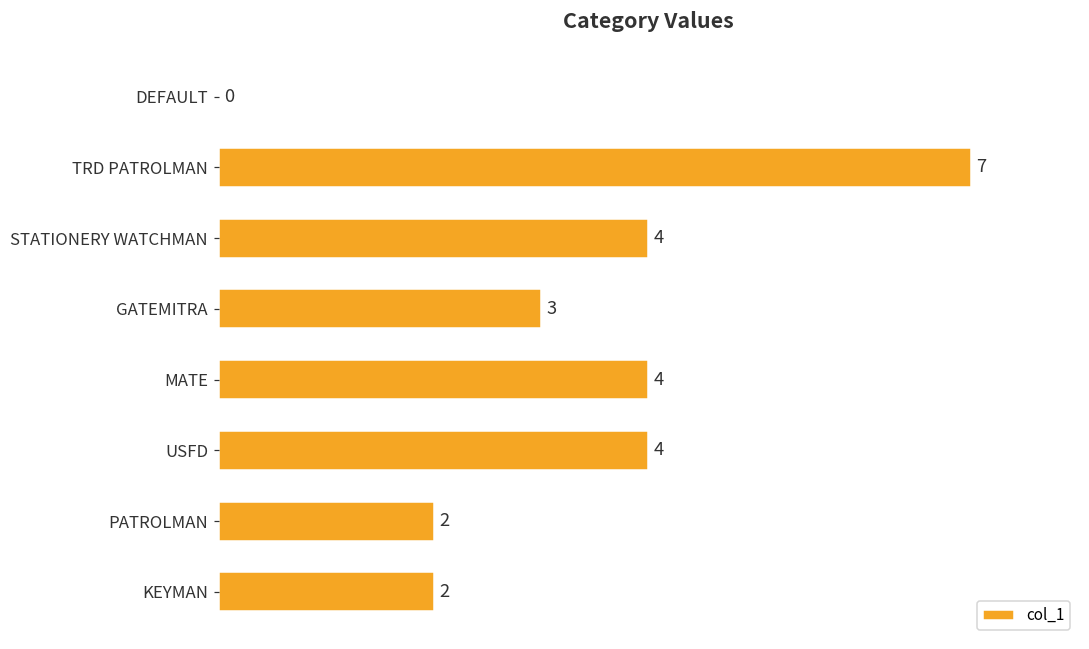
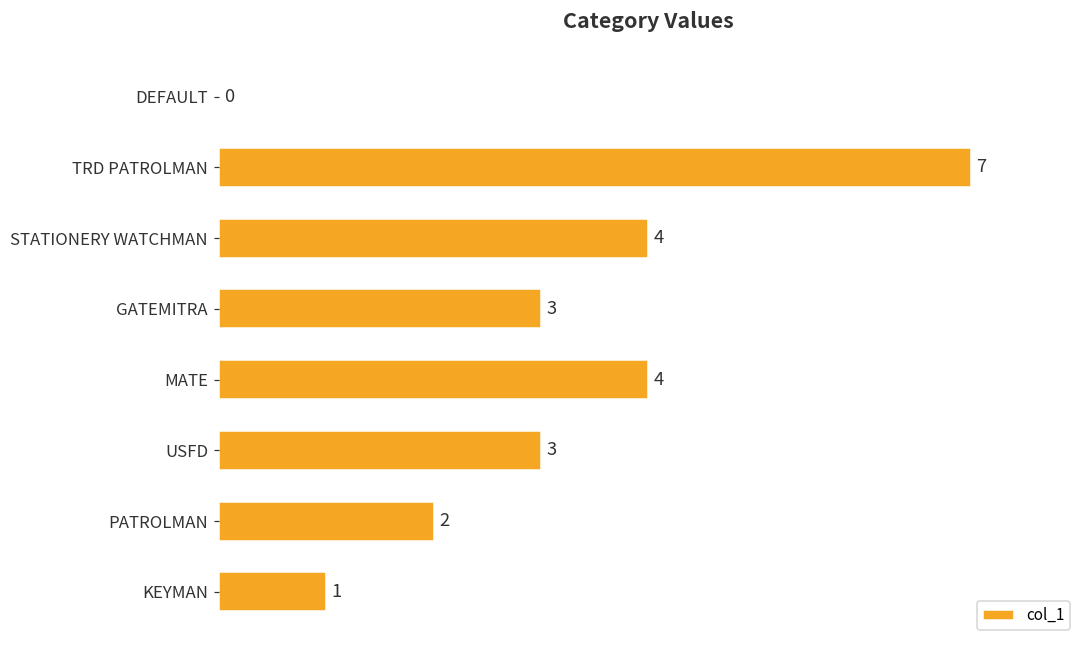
USFD: 4 -> 3
KEYMAN: 2 -> 1
